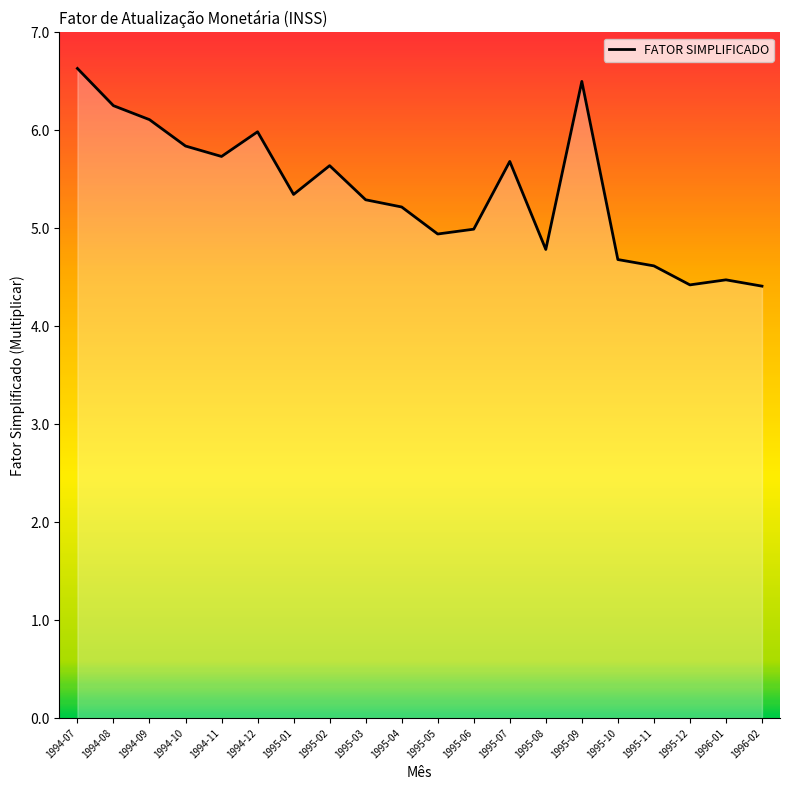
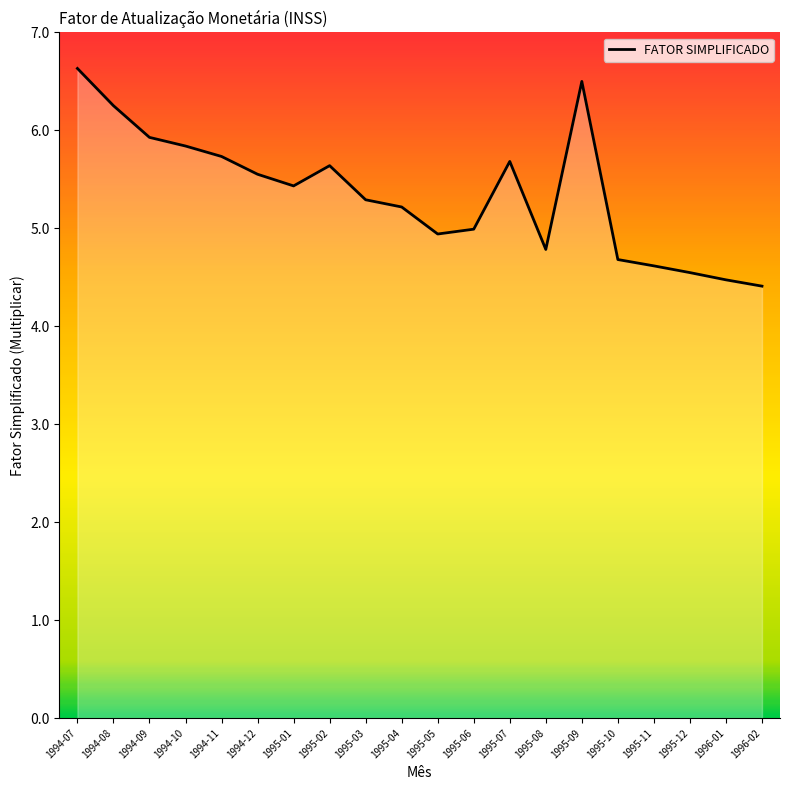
1994-09: 6.1 -> 5.9
1994-12: 6.0 -> 5.6
1995-01: 5.3 -> 5.4
1995-12: 4.4 -> 4.5
